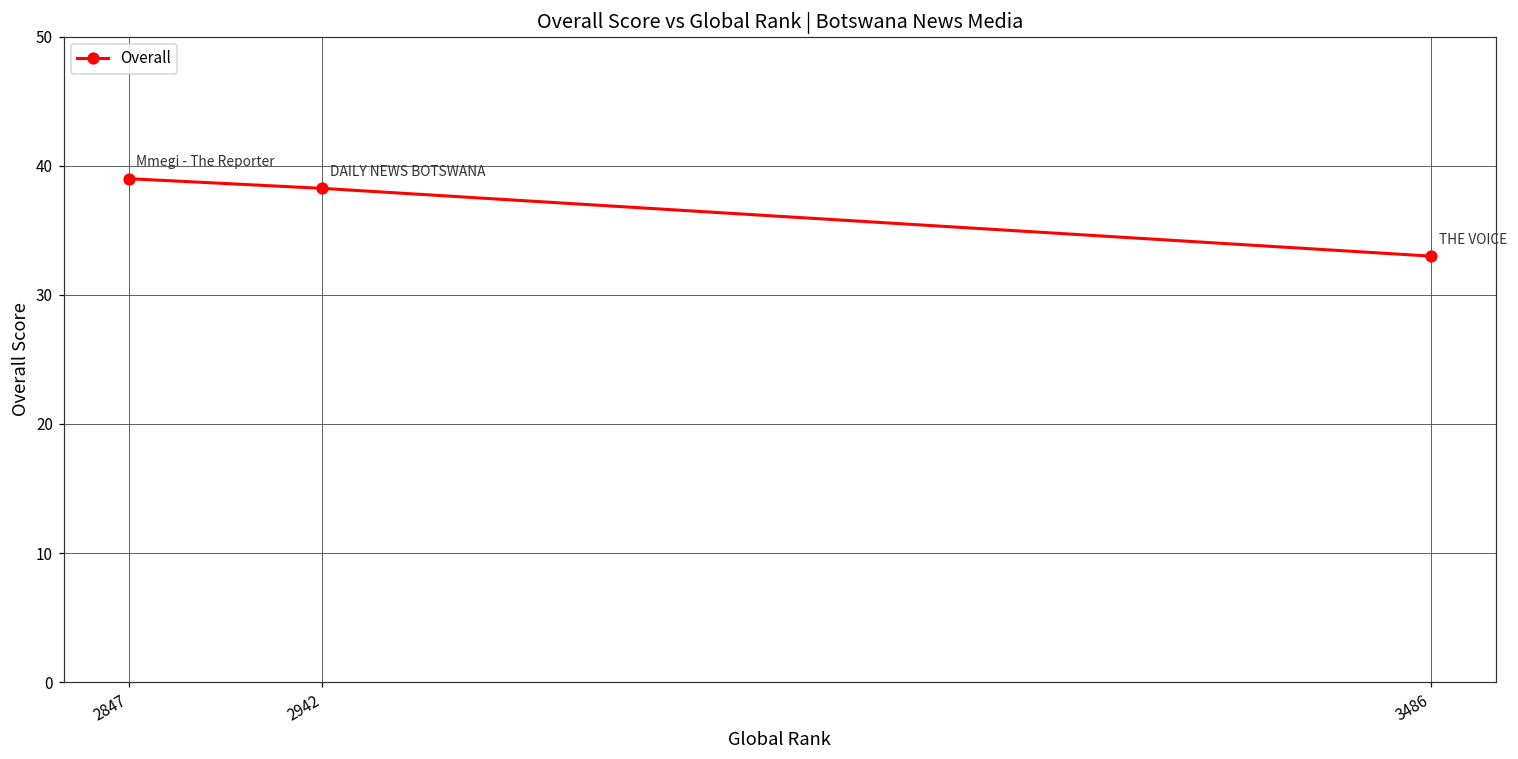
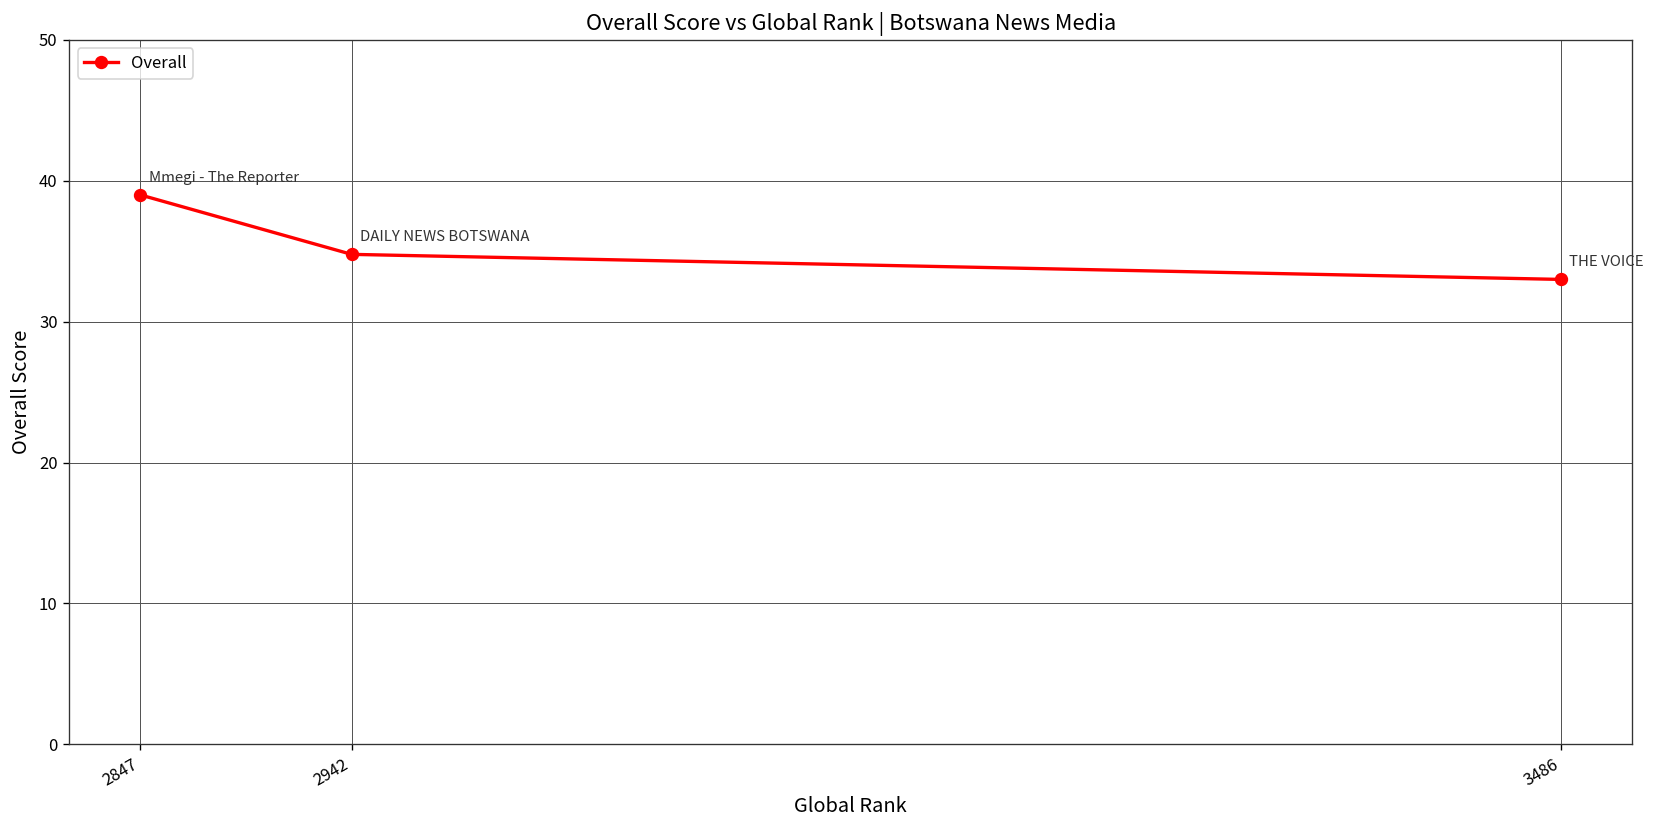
2942: 38.3 -> 34.8
